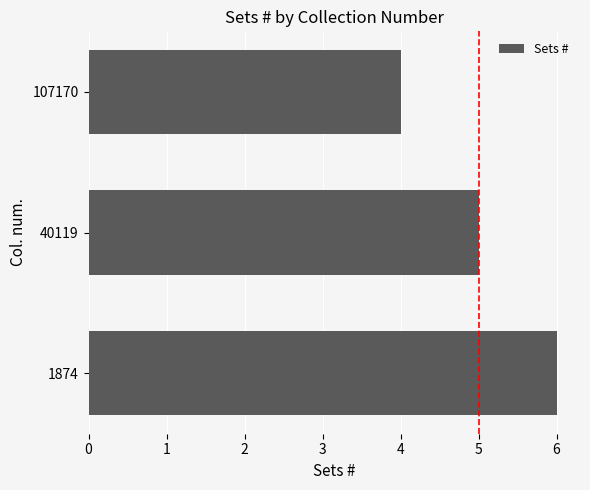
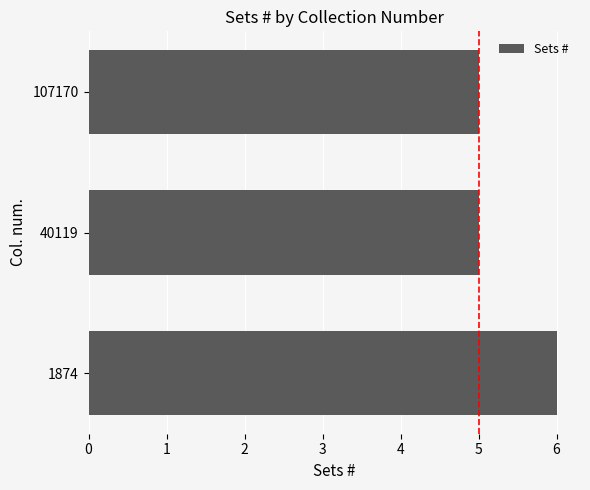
107170: 4 -> 5
